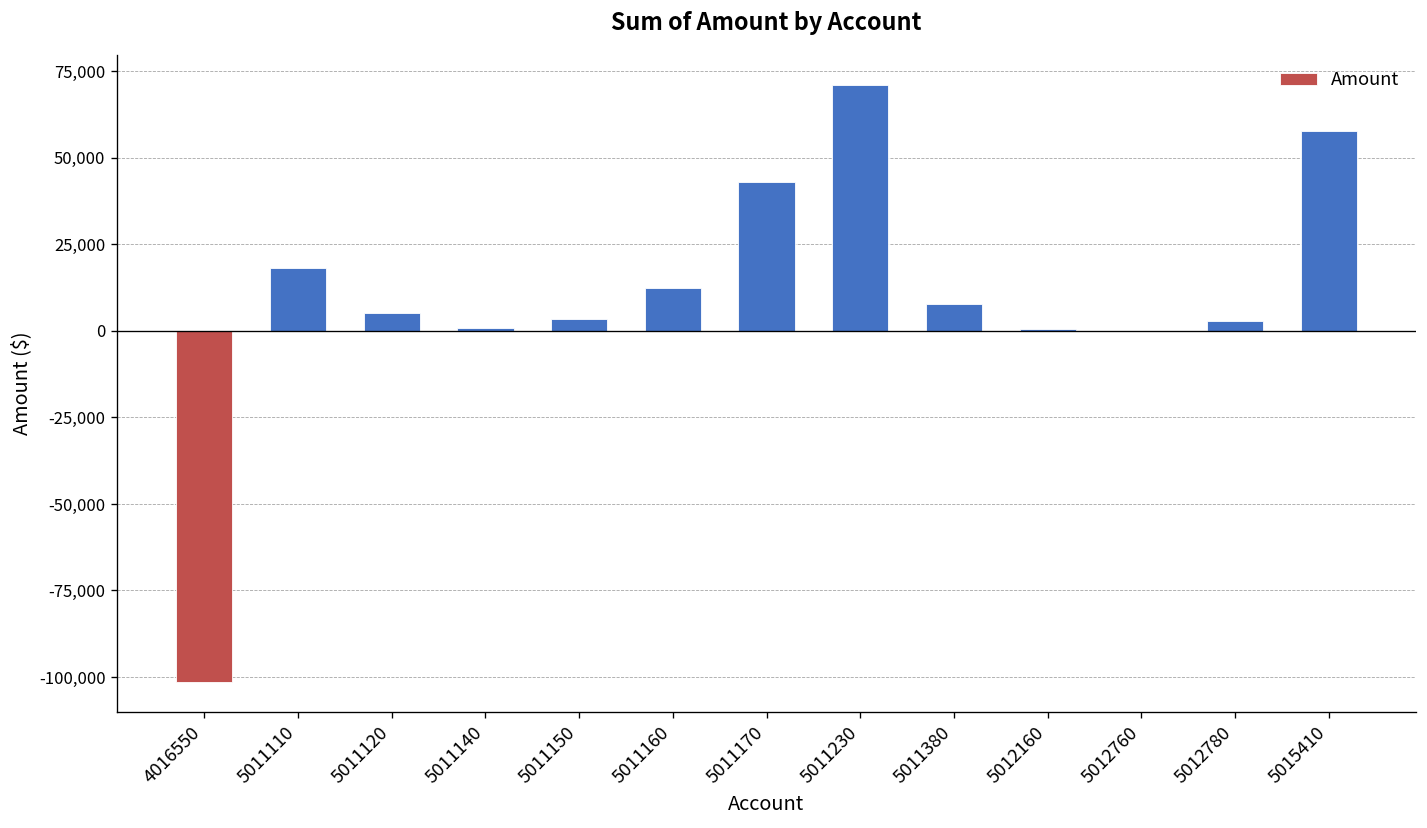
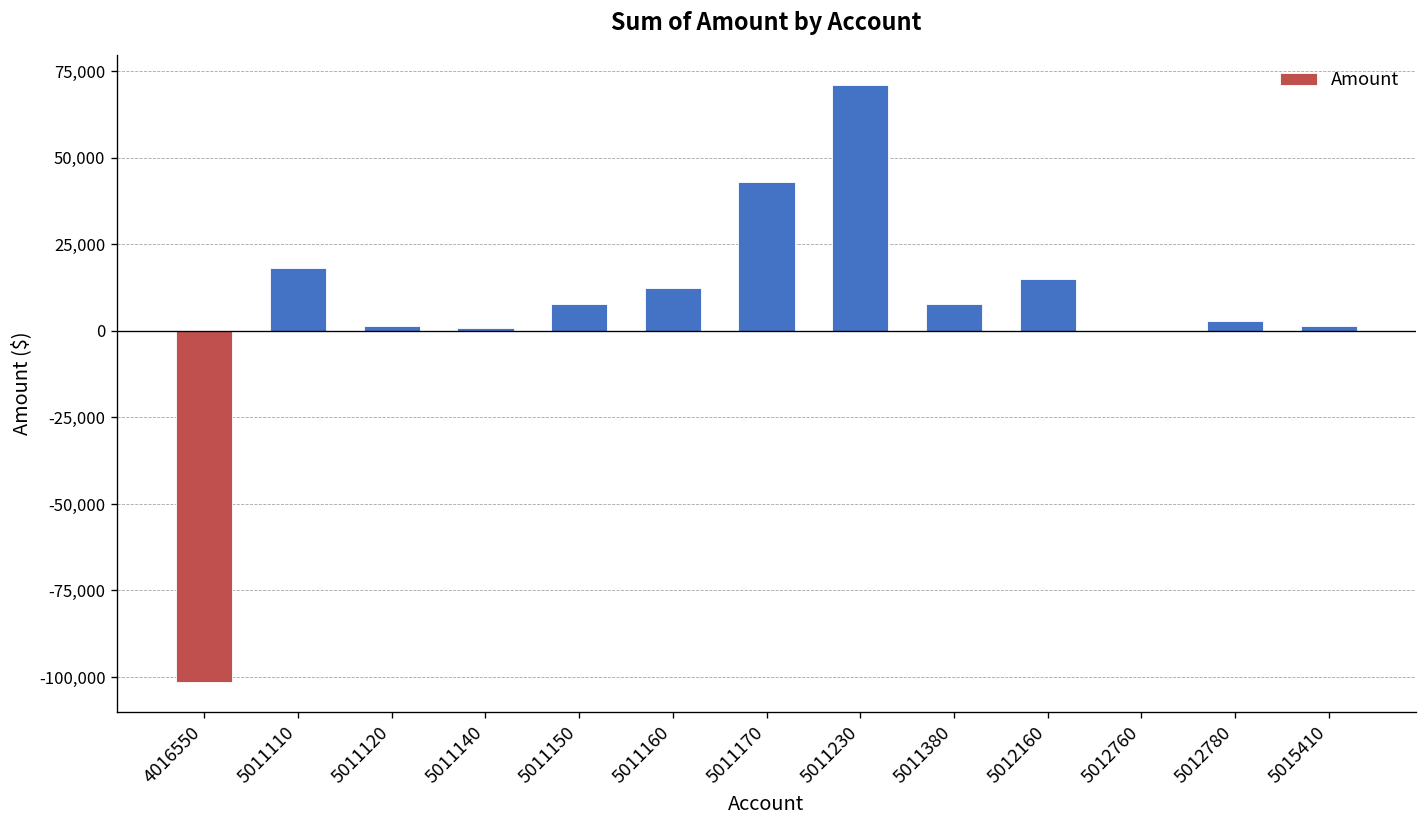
5011120: 5,000 -> 2,000
5011150: 3,000 -> 8,000
5012160: 1,000 -> 15,000
5015410: 58,000 -> 2,000
